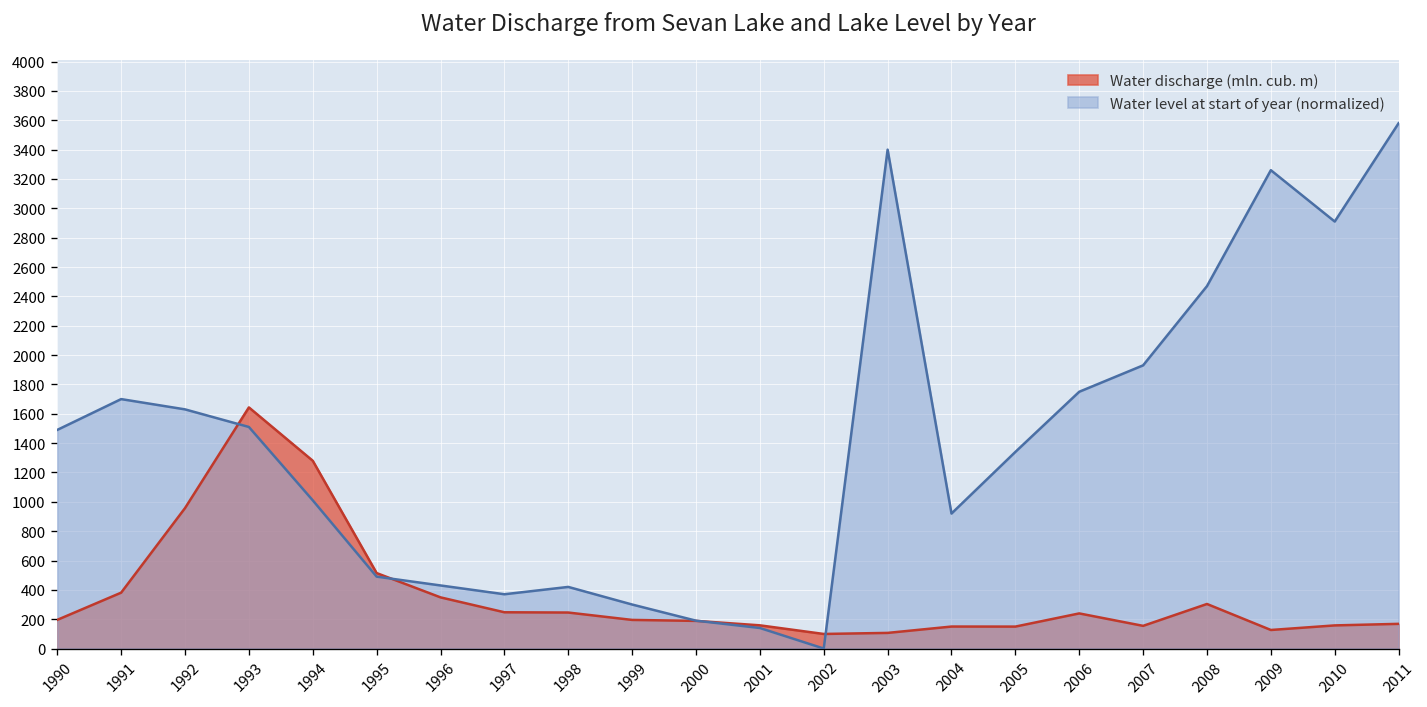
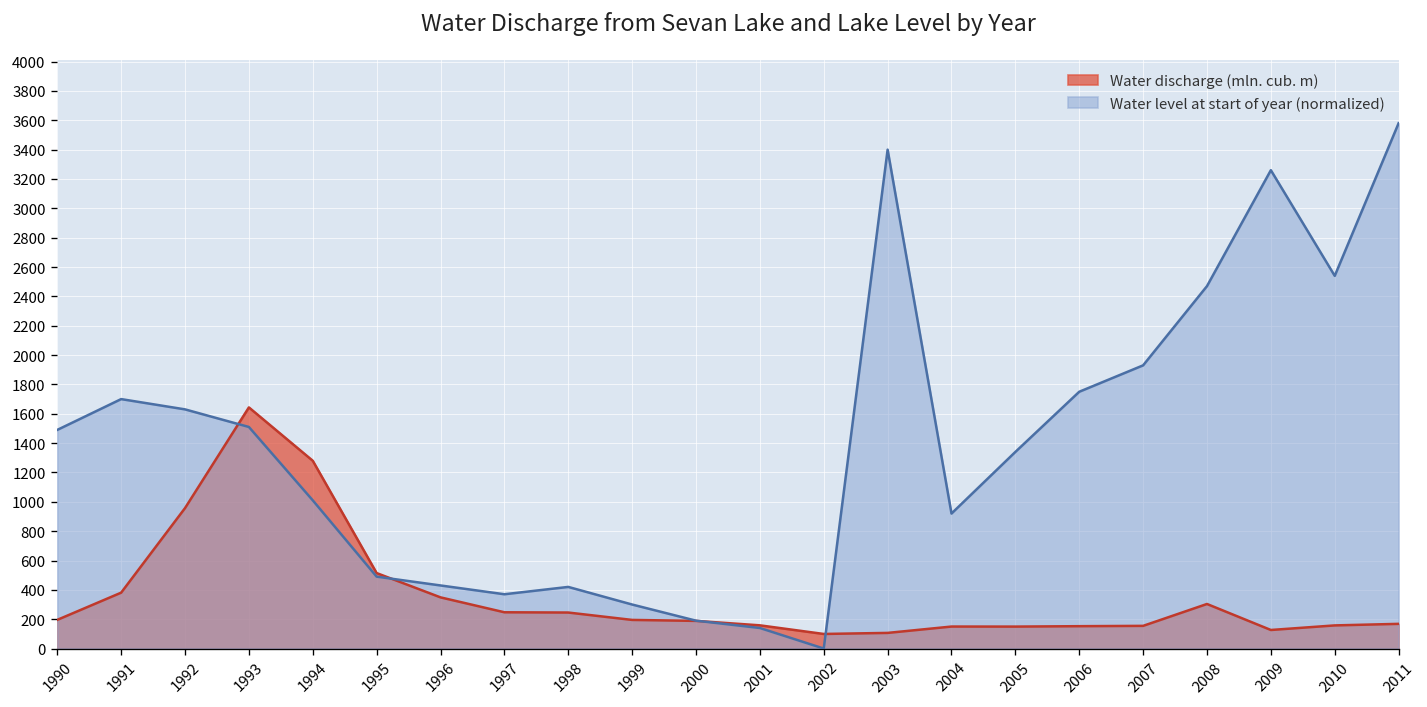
Water discharge (mln. cub. m), 2006: 240 -> 150
Water level at start of year (normalized), 2010: 2910 -> 2540
